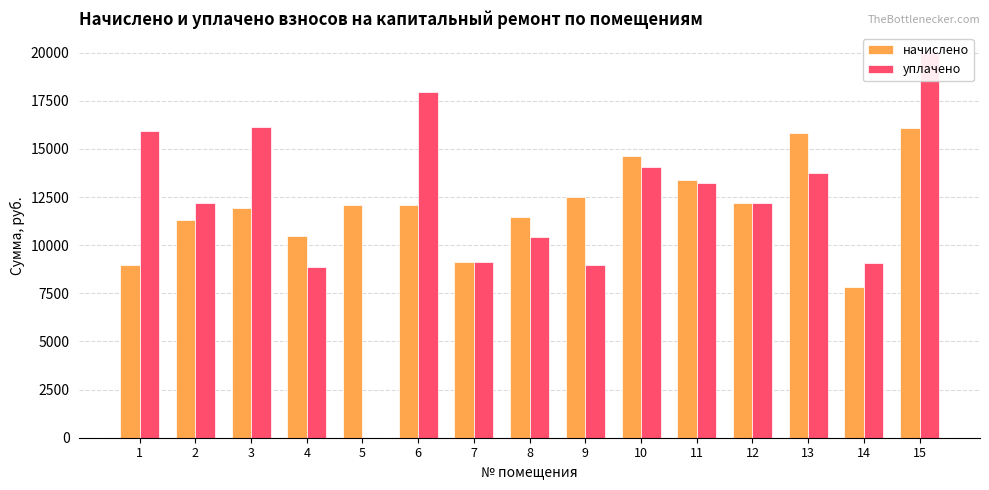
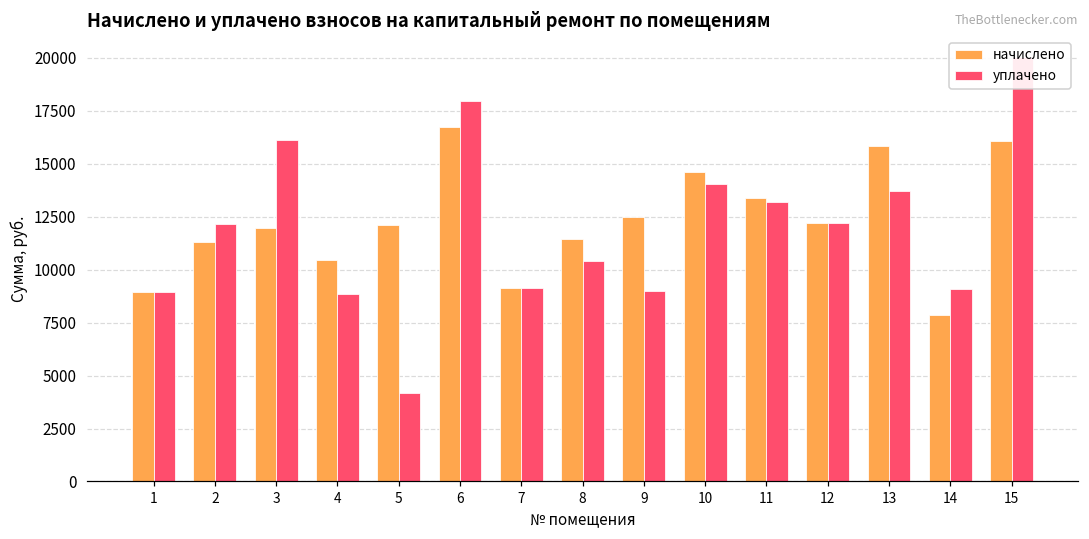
уплачено, 1: 15900 -> 9000
уплачено, 5: 0 -> 4200
начислено, 6: 12100 -> 16800
